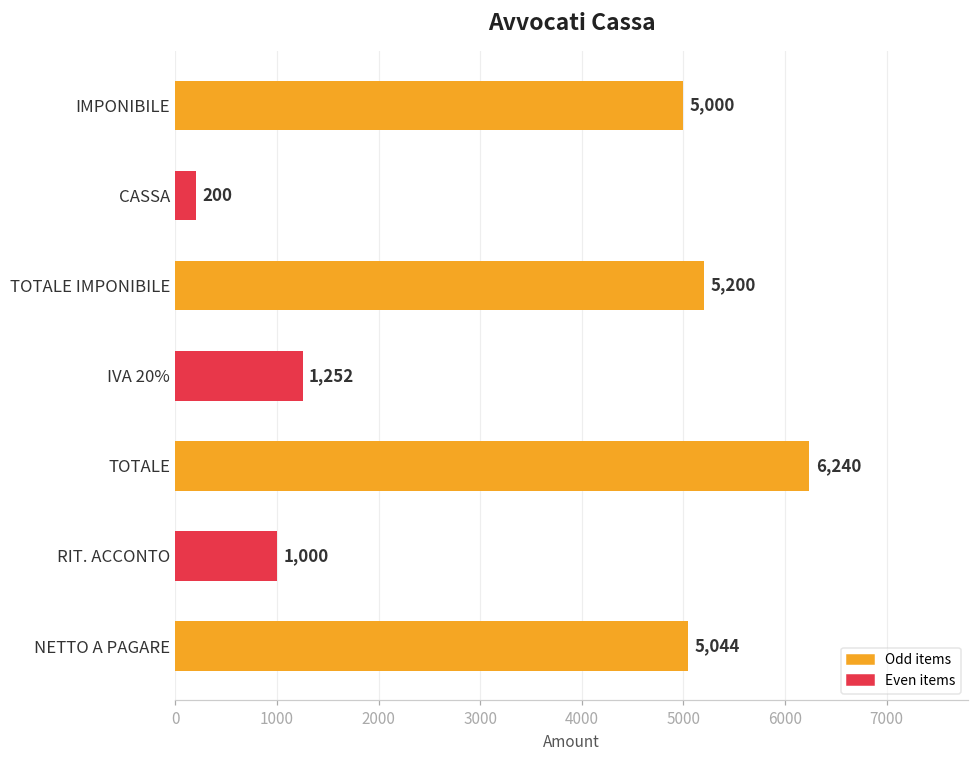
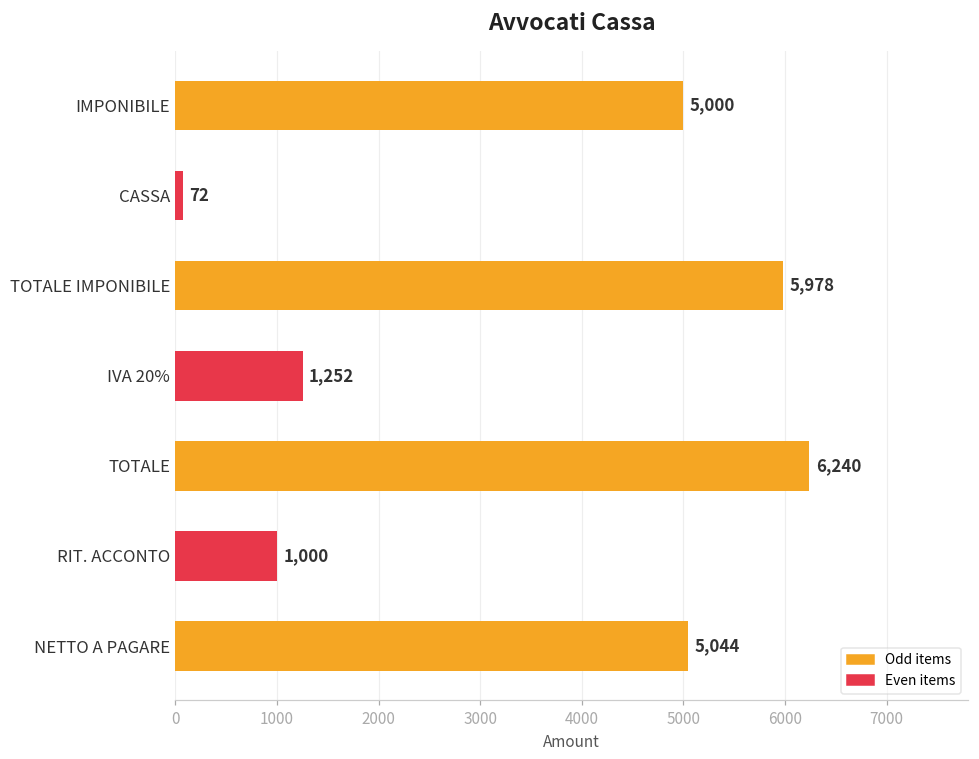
CASSA: 200 -> 72
TOTALE IMPONIBILE: 5,200 -> 5,978
